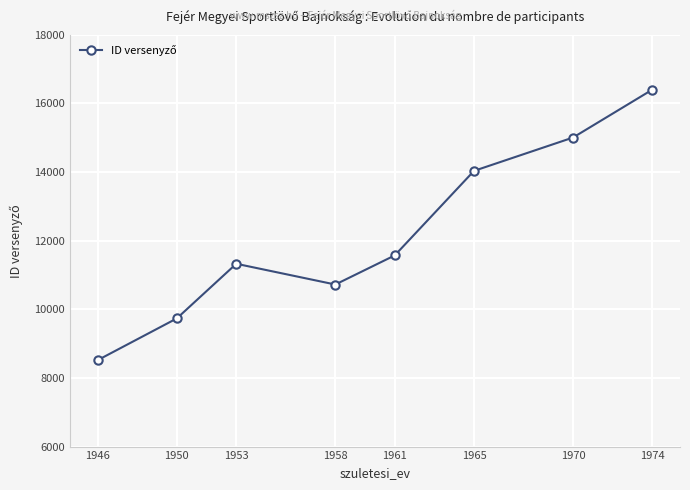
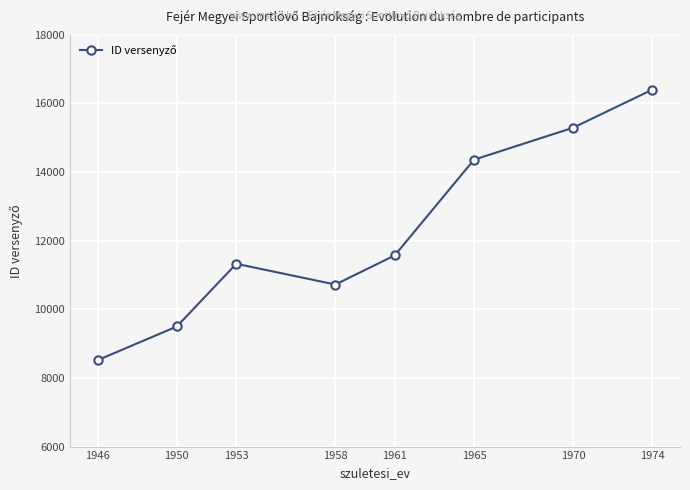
1950: 9700 -> 9500
1965: 14000 -> 14400
1970: 15000 -> 15300
